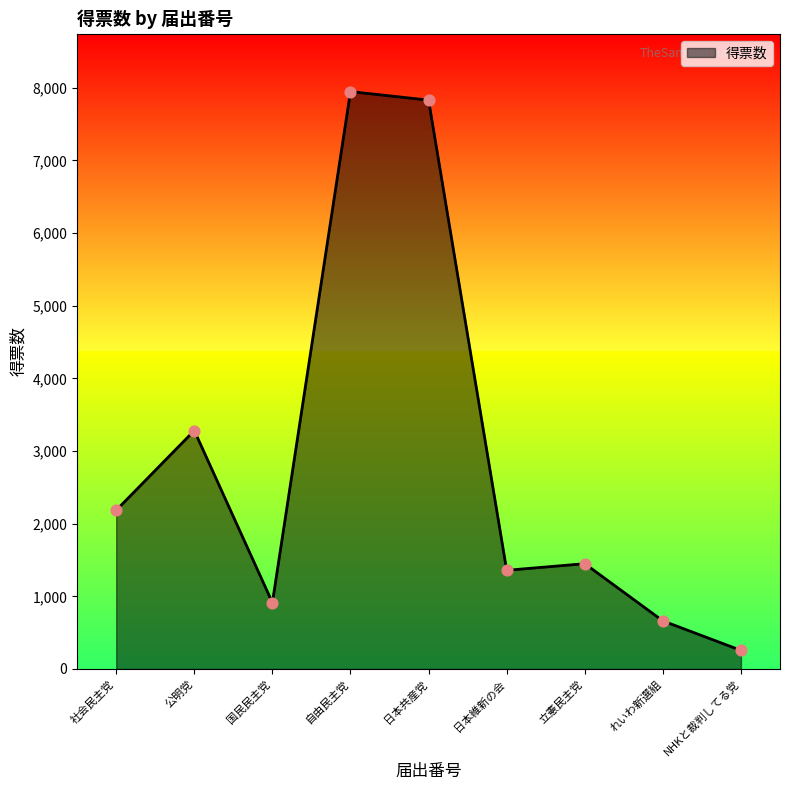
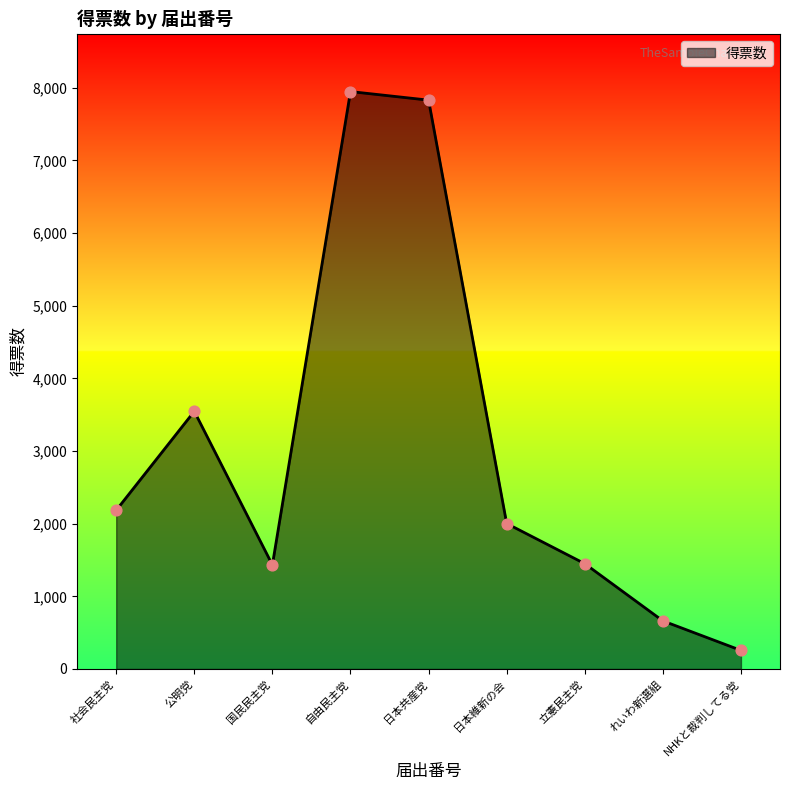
公明党: 3,300 -> 3,500
国民民主党: 900 -> 1,400
日本維新の会: 1,400 -> 2,000
